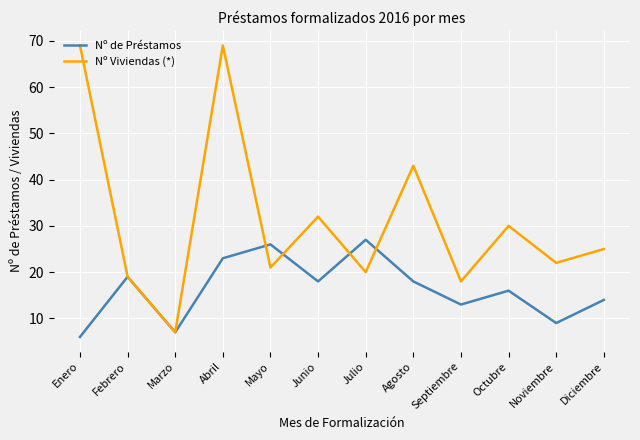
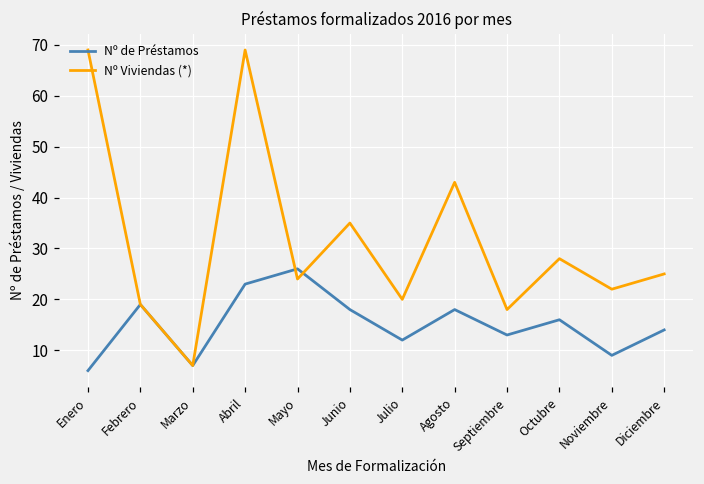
Nº Viviendas (*), Mayo: 21 -> 24
Nº Viviendas (*), Junio: 32 -> 35
Nº de Préstamos, Julio: 27 -> 12
Nº Viviendas (*), Octubre: 30 -> 28
